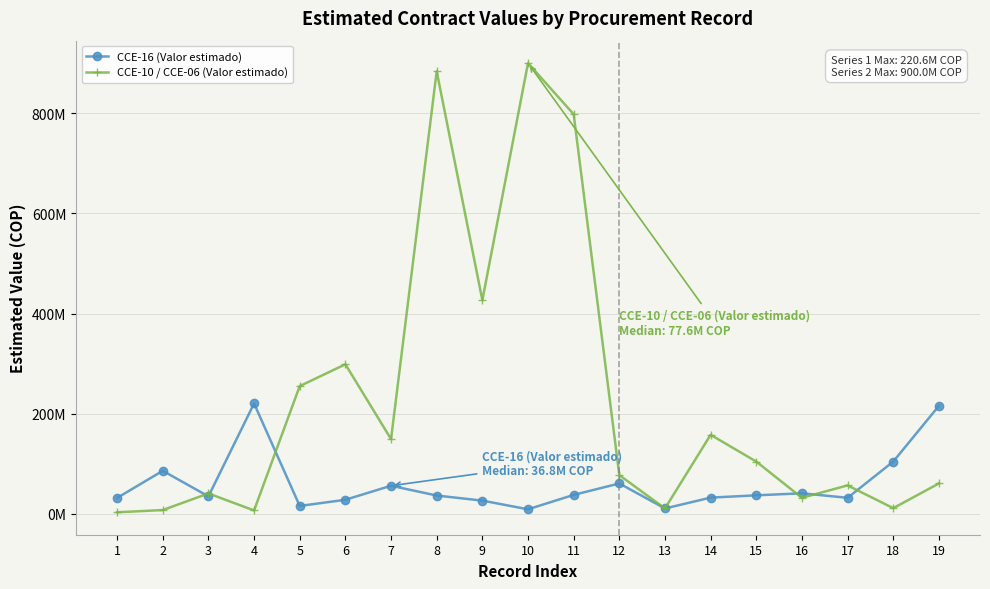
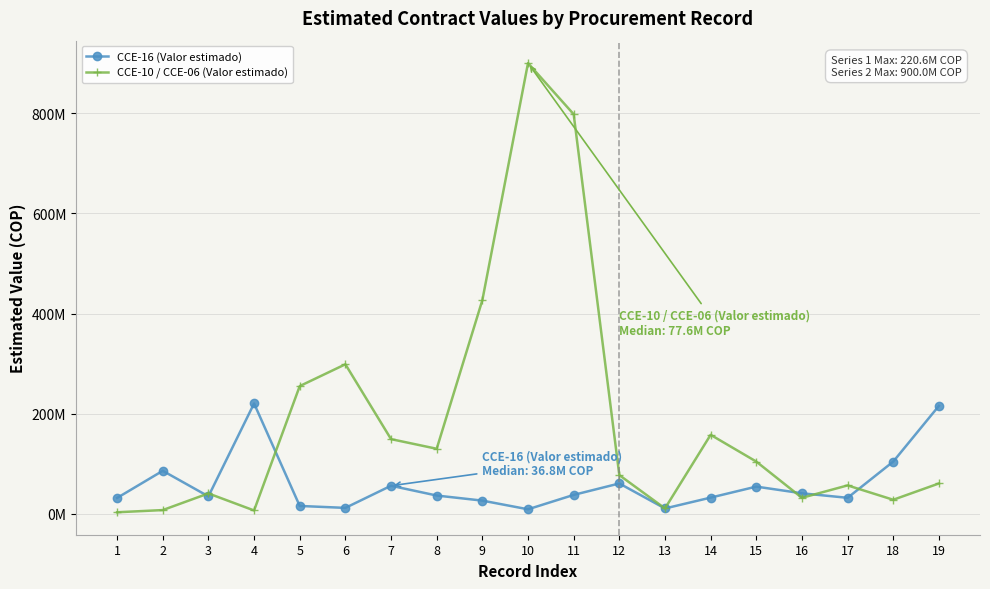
CCE-16 (Valor estimado), 6: 30000000 -> 10000000
CCE-10 / CCE-06 (Valor estimado), 8: 880000000 -> 130000000
CCE-16 (Valor estimado), 15: 40000000 -> 50000000
CCE-10 / CCE-06 (Valor estimado), 18: 10000000 -> 30000000
